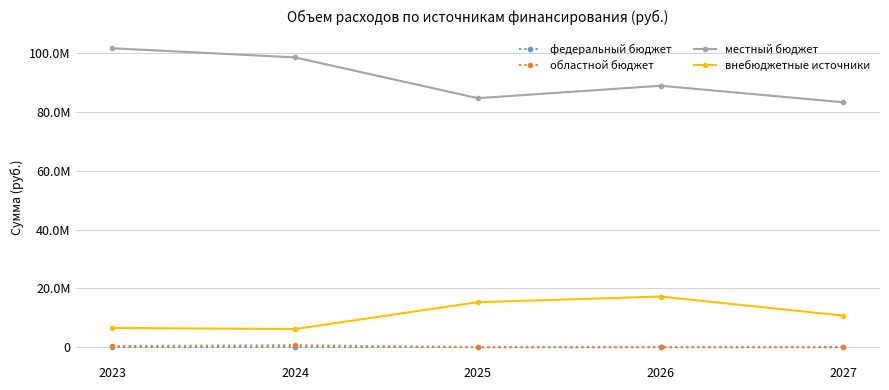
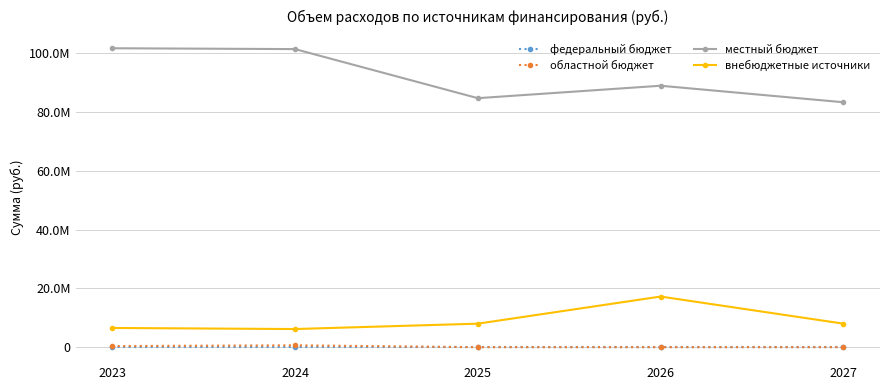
местный бюджет, 2024: 99000000 -> 101000000
внебюджетные источники, 2025: 15000000 -> 8000000
внебюджетные источники, 2027: 11000000 -> 8000000
